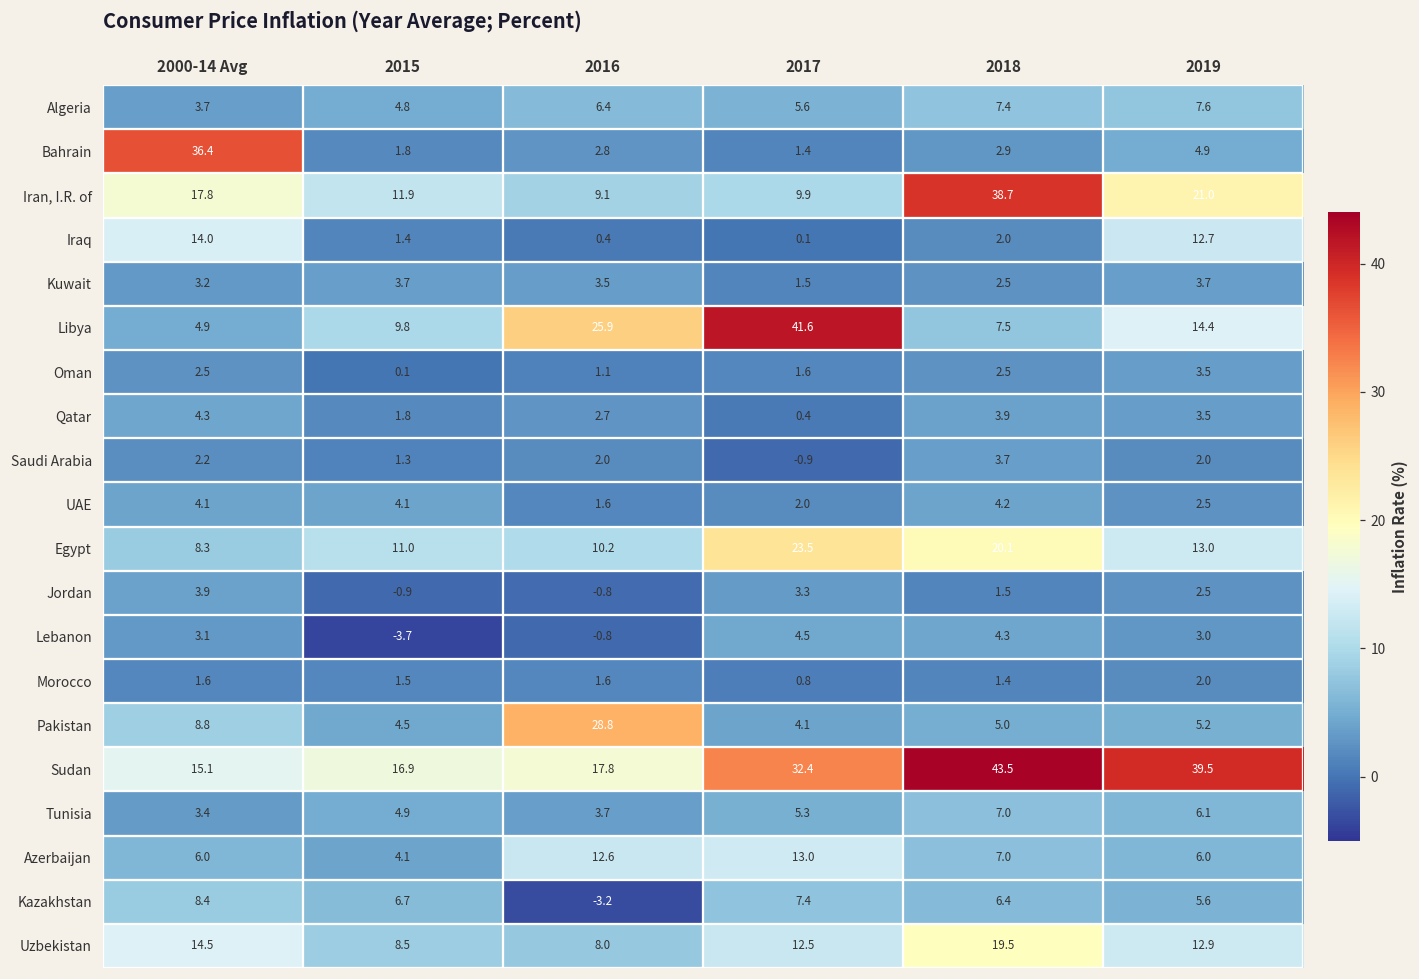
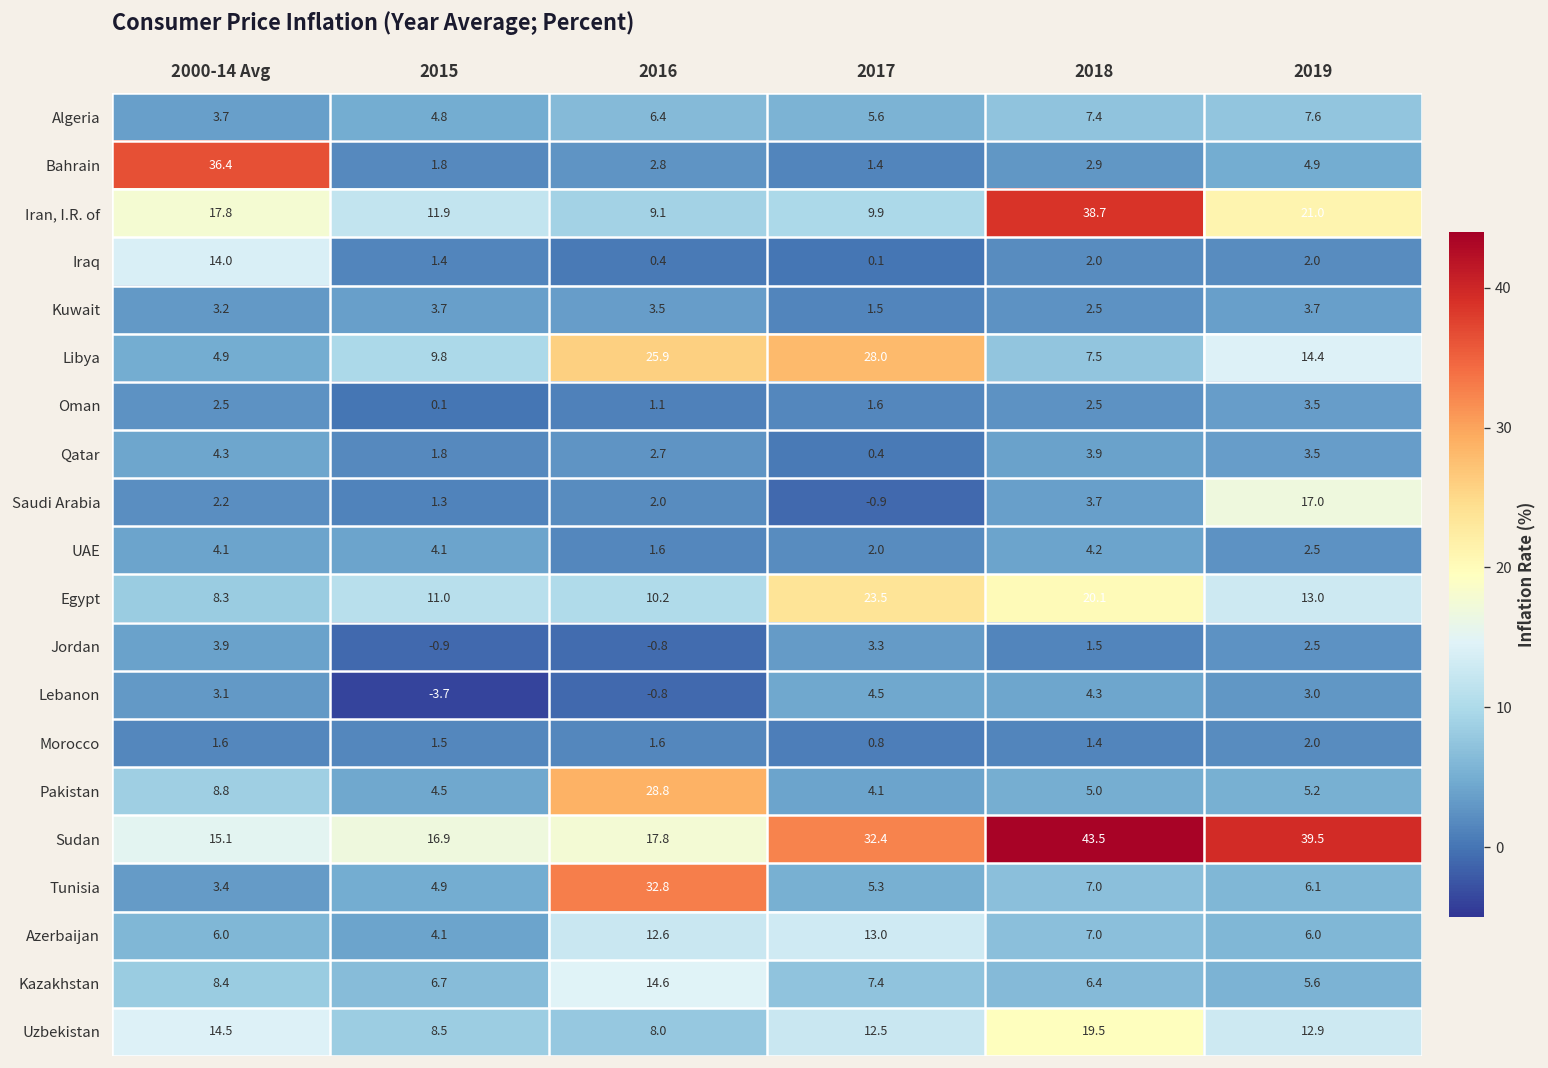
Iraq, 2019: 12.7 -> 2.0
Libya, 2017: 41.6 -> 28.0
Saudi Arabia, 2019: 2.0 -> 17.0
Tunisia, 2016: 3.7 -> 32.8
Kazakhstan, 2016: -3.2 -> 14.6
